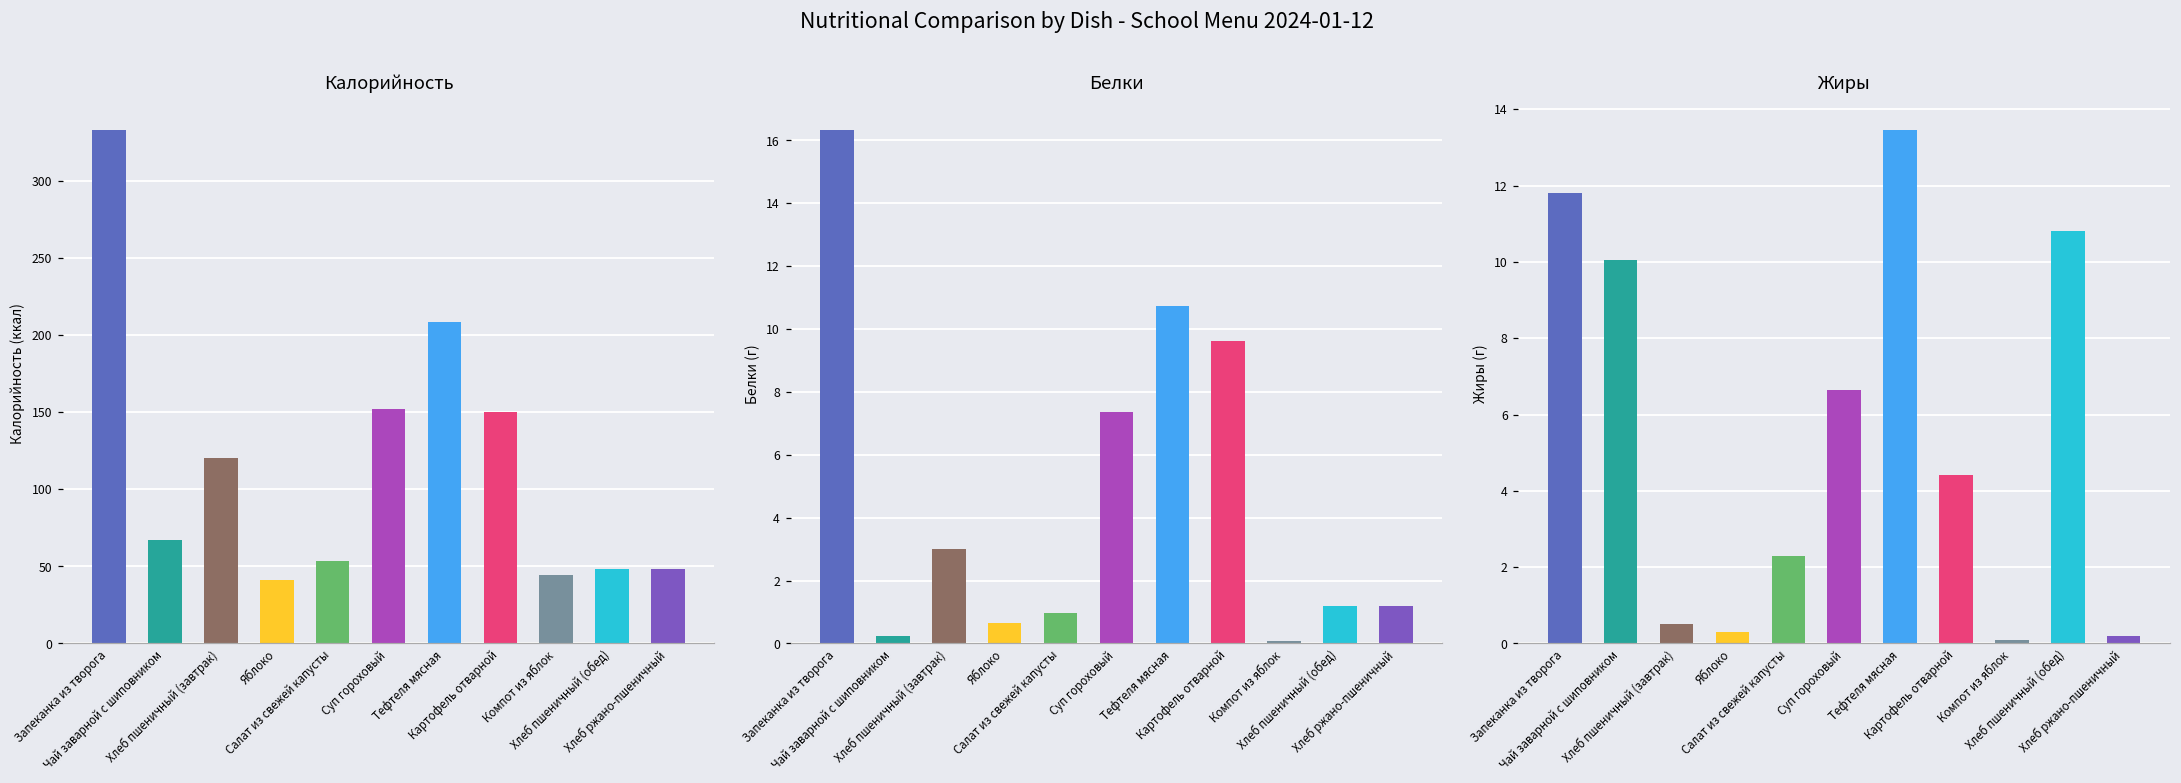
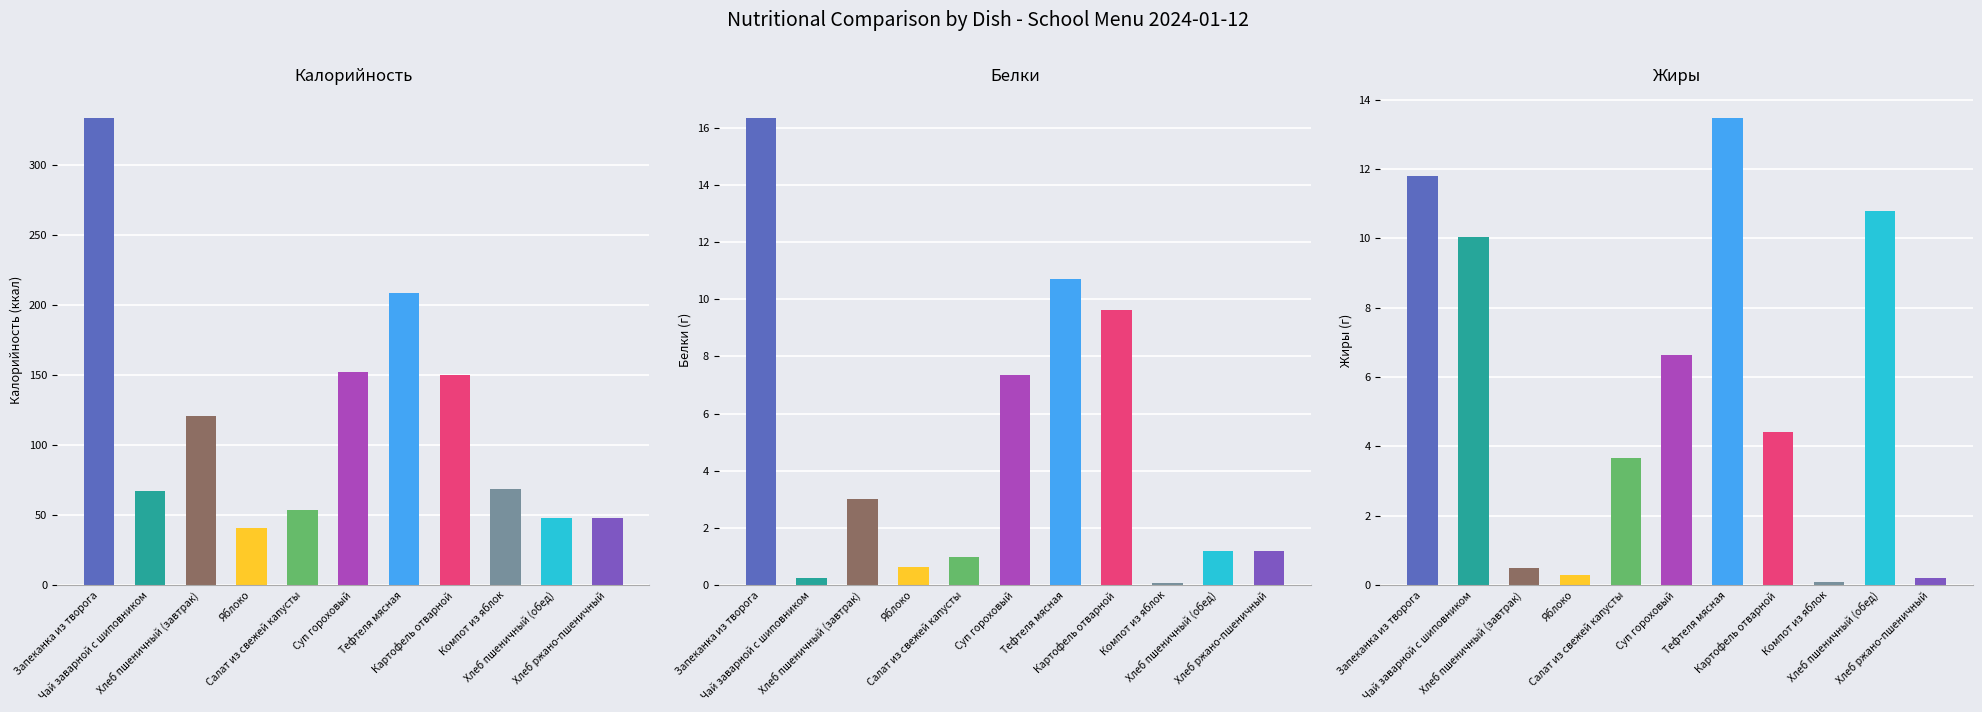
Калорийность, Компот из яблок: 44 -> 69
Жиры, Салат из свежей капусты: 2.3 -> 3.7
